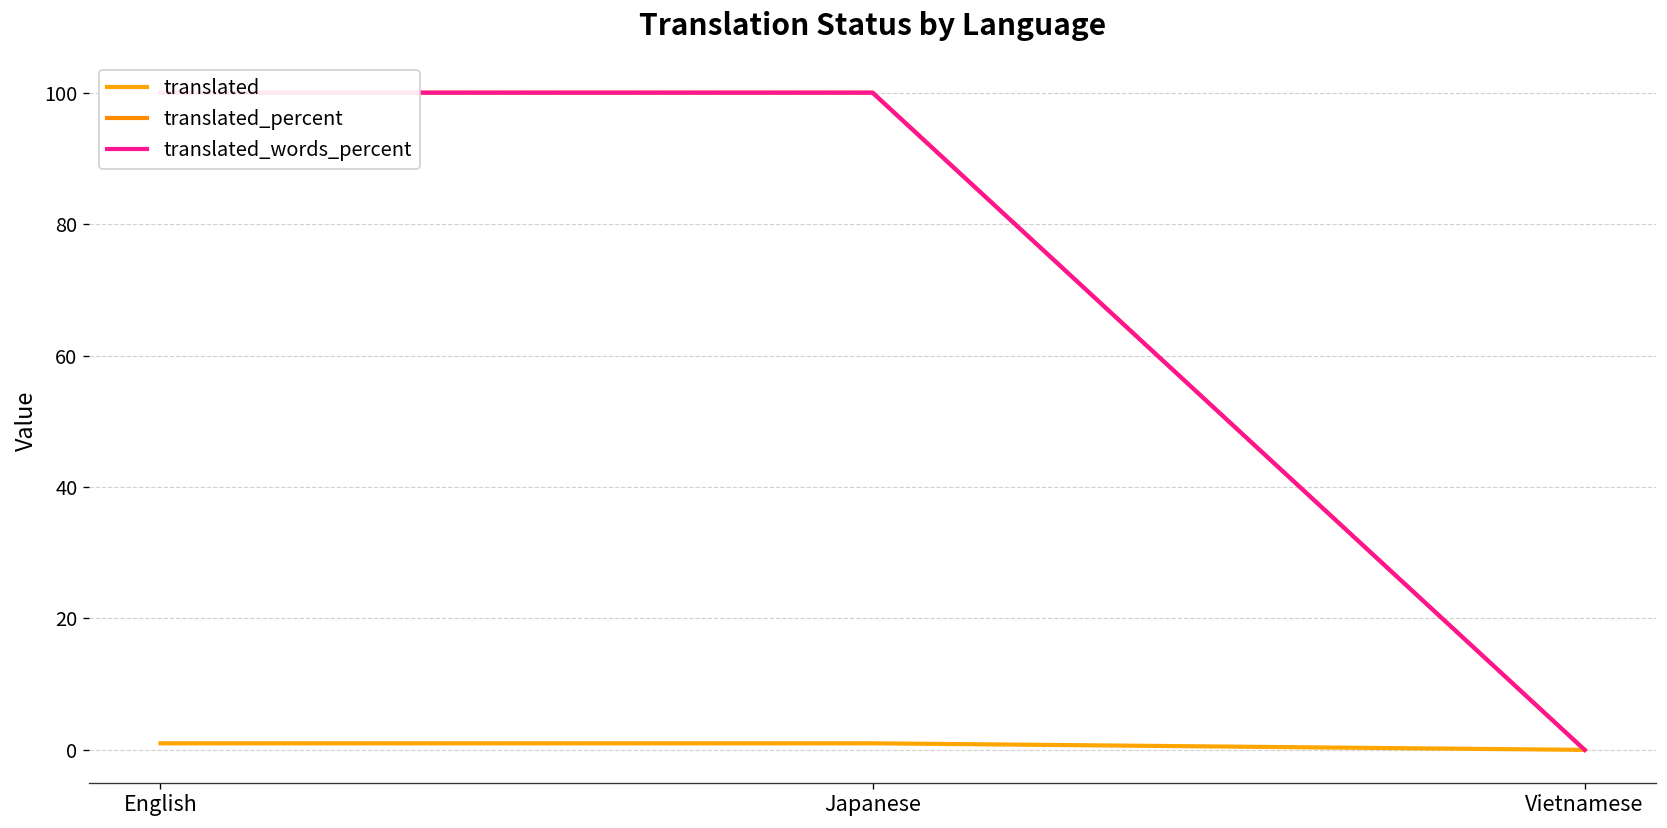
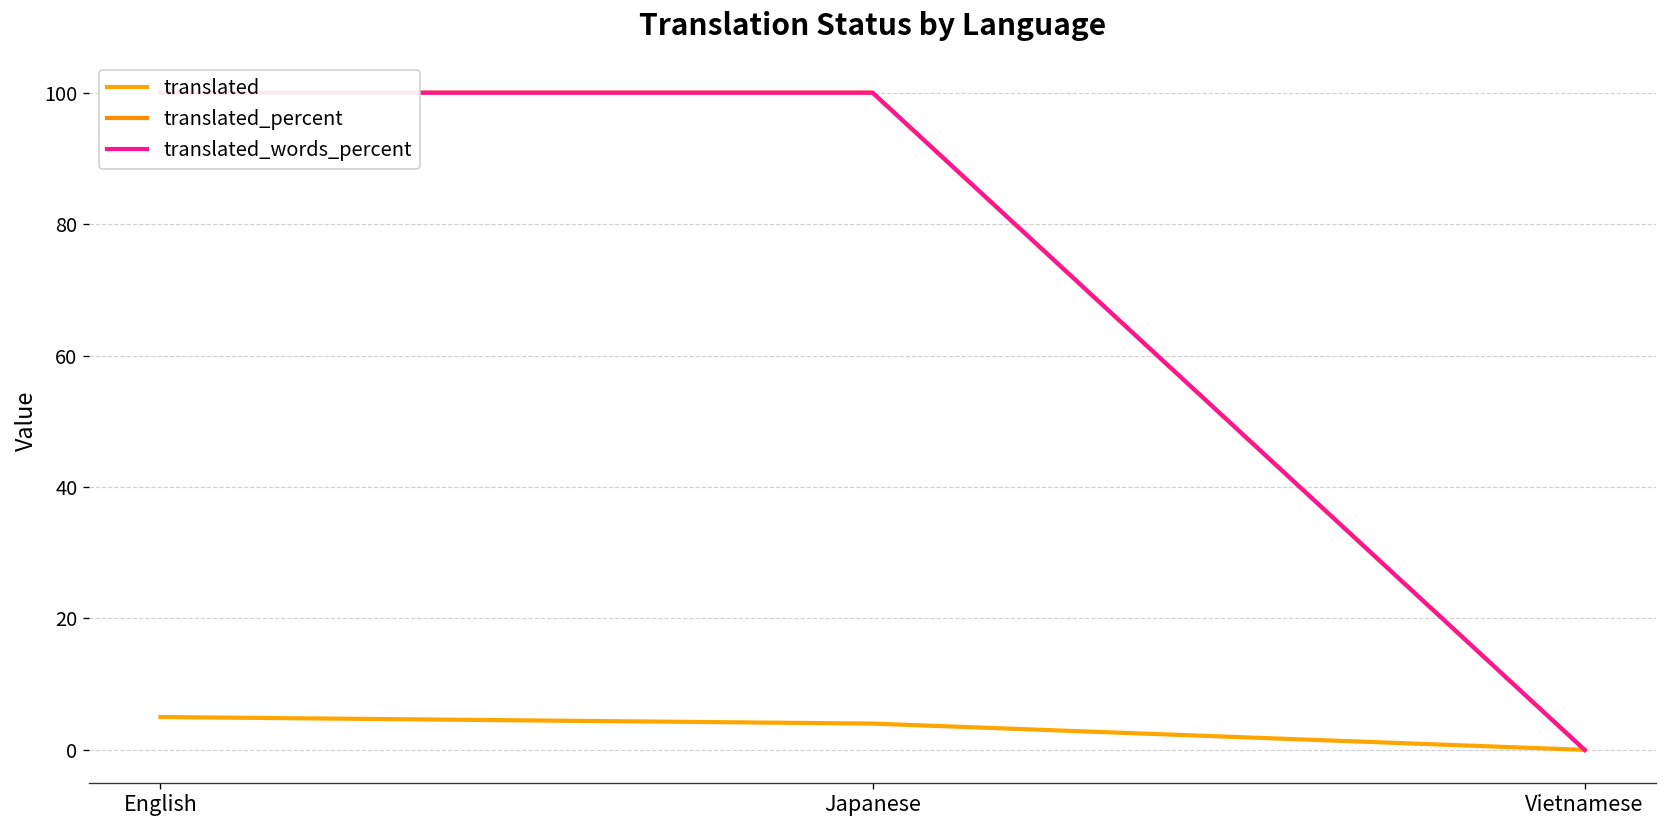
translated, English: 1 -> 5
translated, Japanese: 1 -> 4
